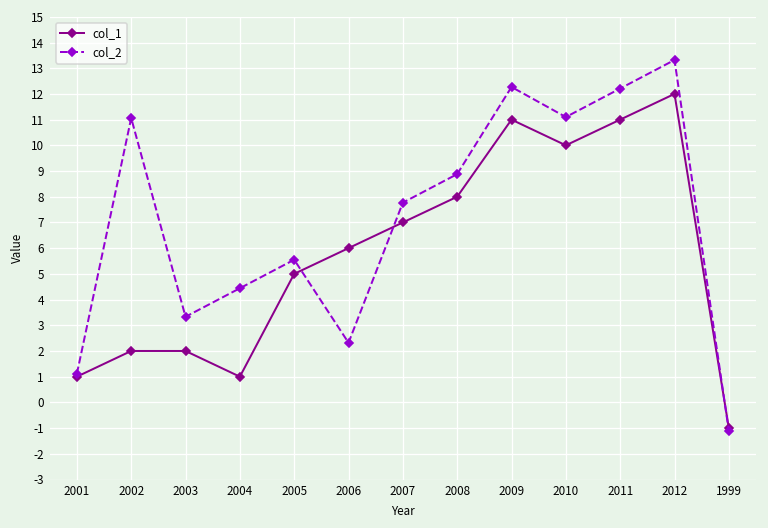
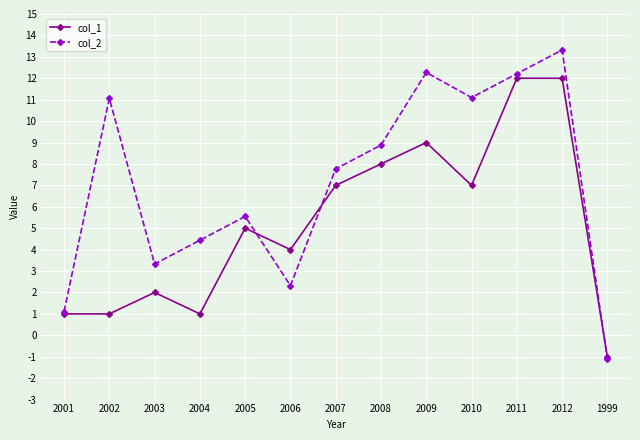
col_1, 2002: 2 -> 1
col_1, 2006: 6 -> 4
col_1, 2009: 11 -> 9
col_1, 2010: 10 -> 7
col_1, 2011: 11 -> 12
